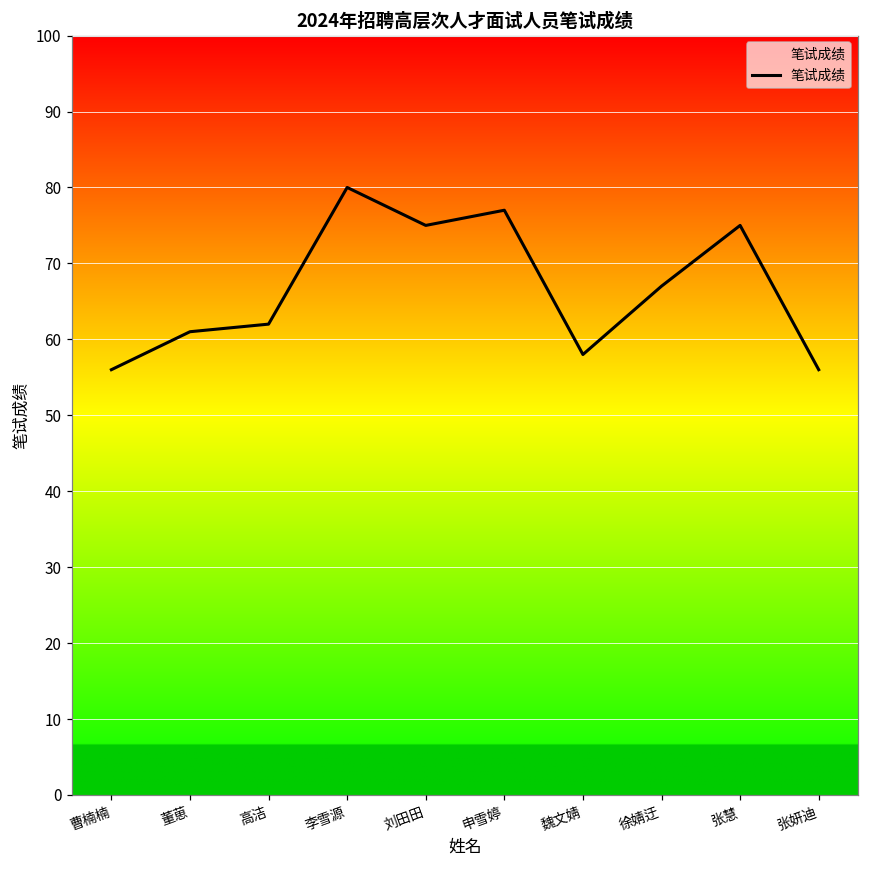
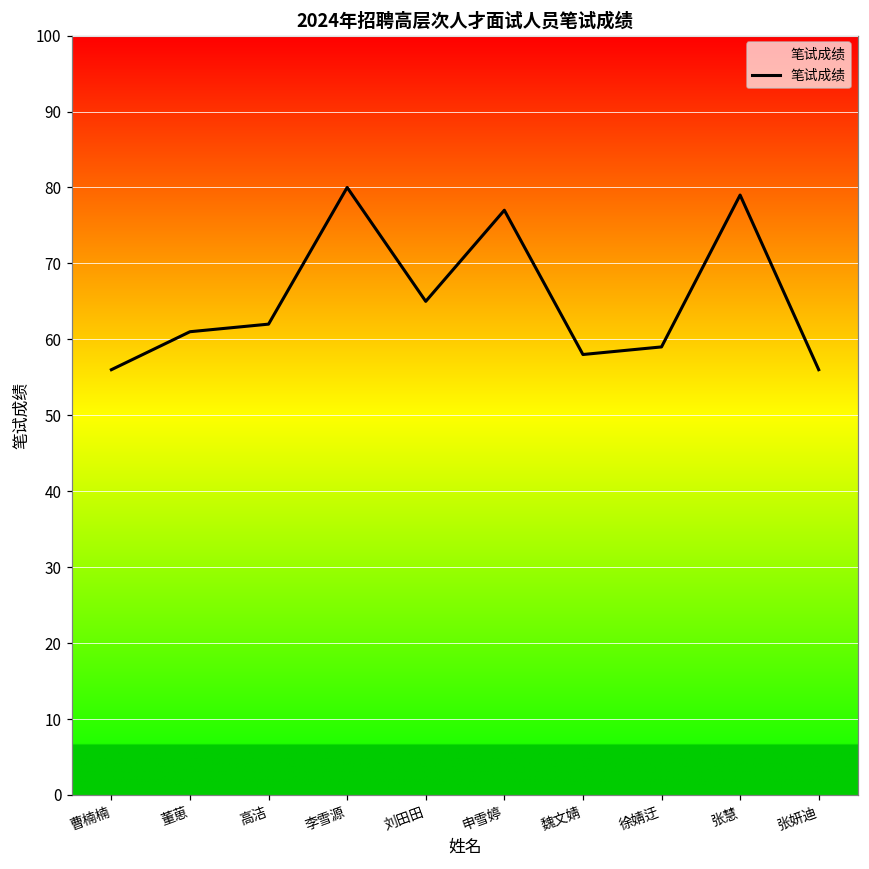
刘田田: 75 -> 65
徐婧迂: 67 -> 59
张慧: 75 -> 79
